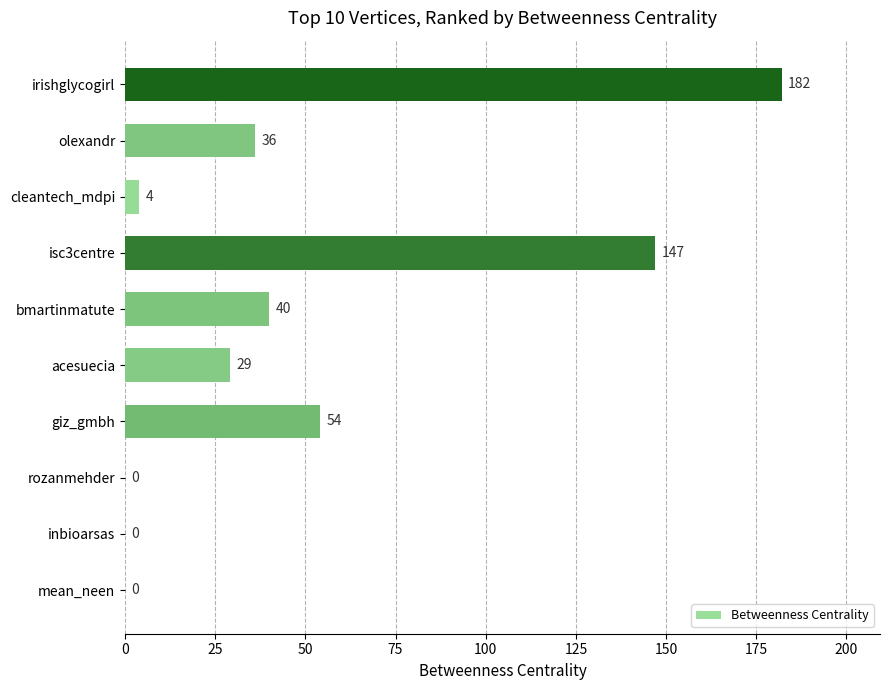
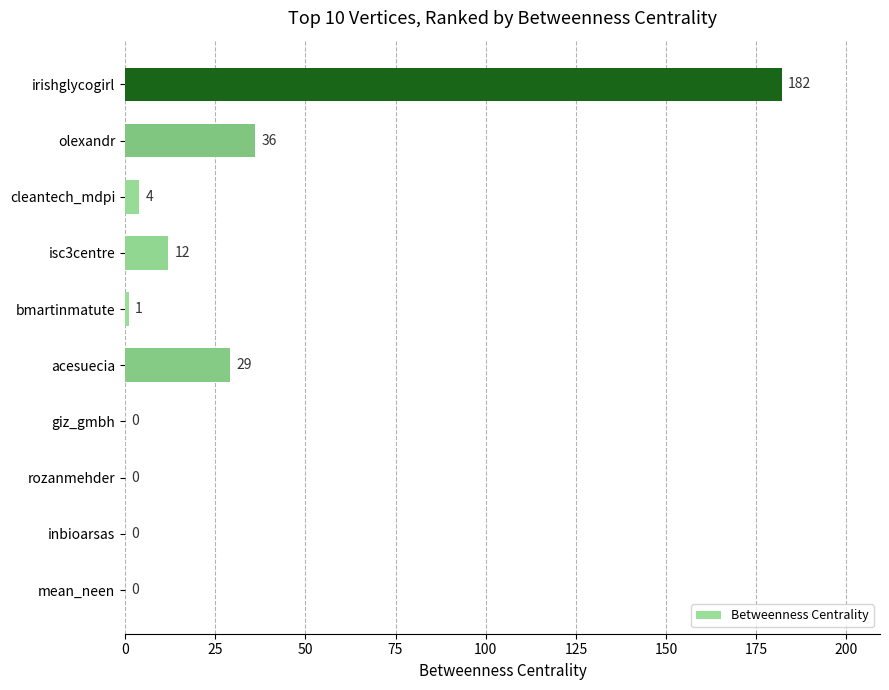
isc3centre: 147 -> 12
bmartinmatute: 40 -> 1
giz_gmbh: 54 -> 0
